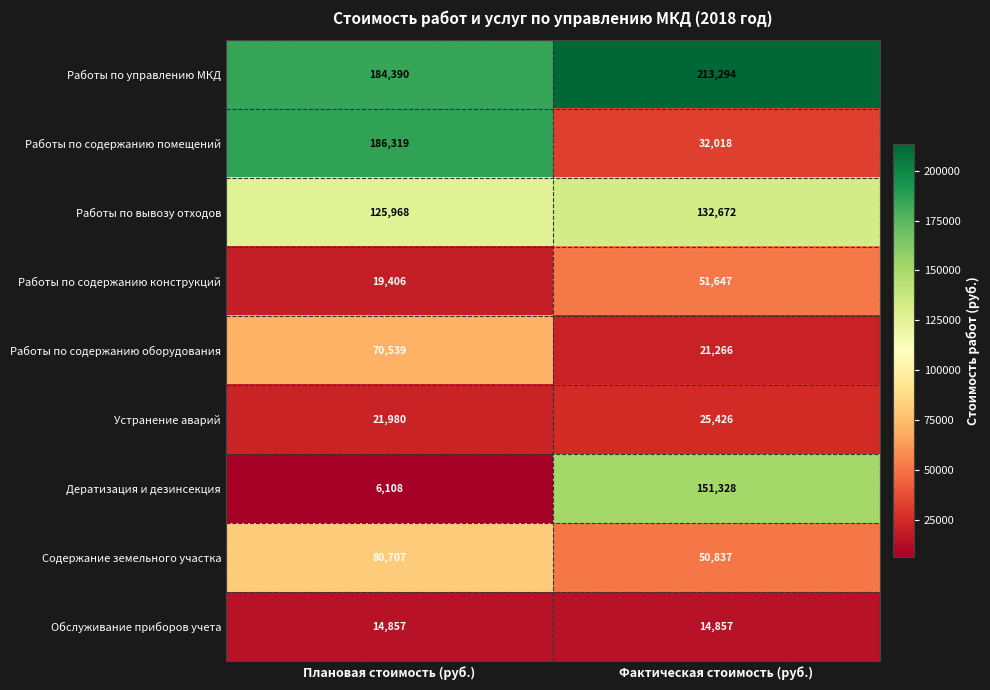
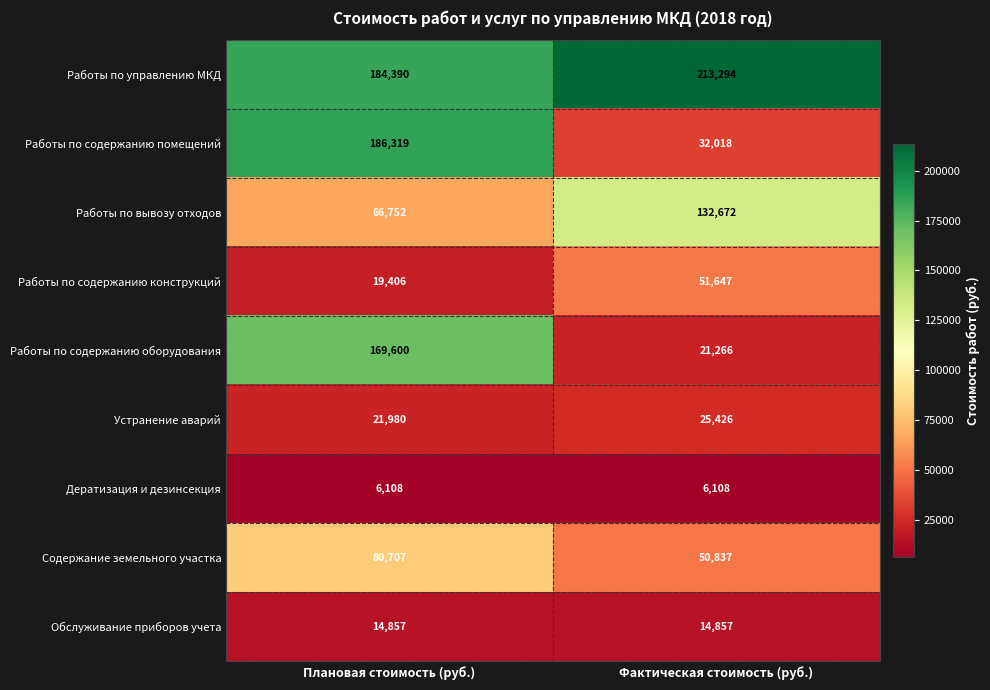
Работы по вывозу отходов, Плановая стоимость (руб.): 125,968 -> 66,752
Работы по содержанию оборудования, Плановая стоимость (руб.): 70,539 -> 169,600
Дератизация и дезинсекция, Фактическая стоимость (руб.): 151,328 -> 6,108
